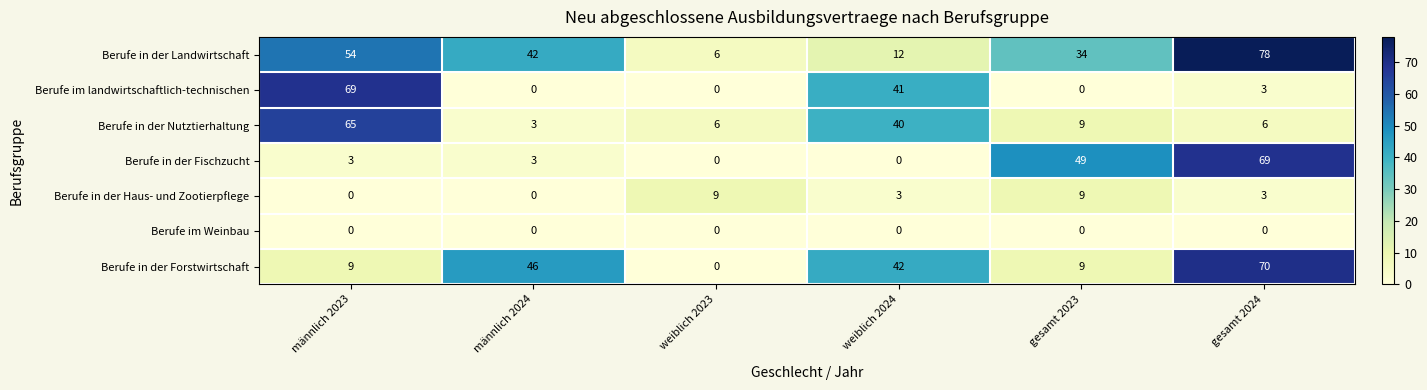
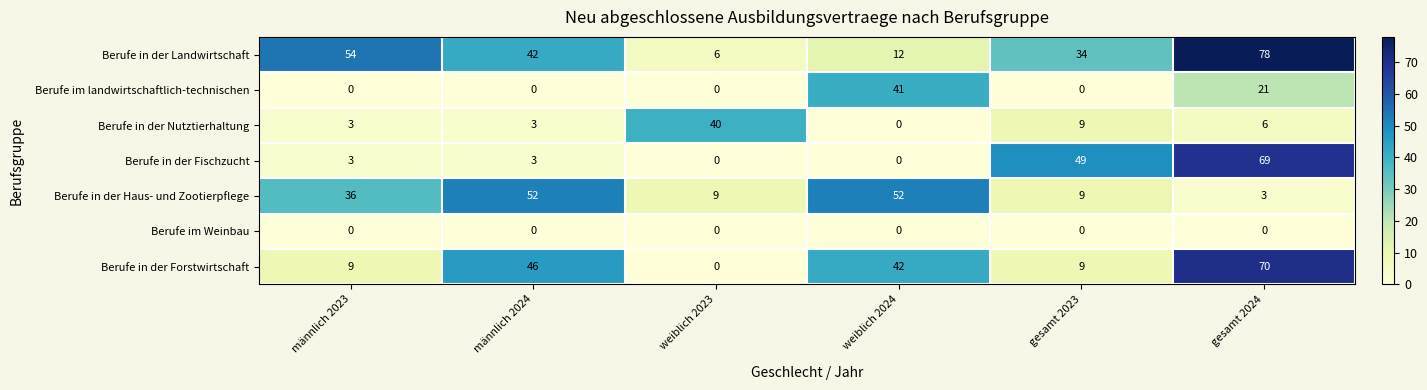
Berufe im landwirtschaftlich-technischen, männlich 2023: 69 -> 0
Berufe im landwirtschaftlich-technischen, gesamt 2024: 3 -> 21
Berufe in der Nutztierhaltung, männlich 2023: 65 -> 3
Berufe in der Nutztierhaltung, weiblich 2023: 6 -> 40
Berufe in der Nutztierhaltung, weiblich 2024: 40 -> 0
Berufe in der Haus- und Zootierpflege, männlich 2023: 0 -> 36
Berufe in der Haus- und Zootierpflege, männlich 2024: 0 -> 52
Berufe in der Haus- und Zootierpflege, weiblich 2024: 3 -> 52
